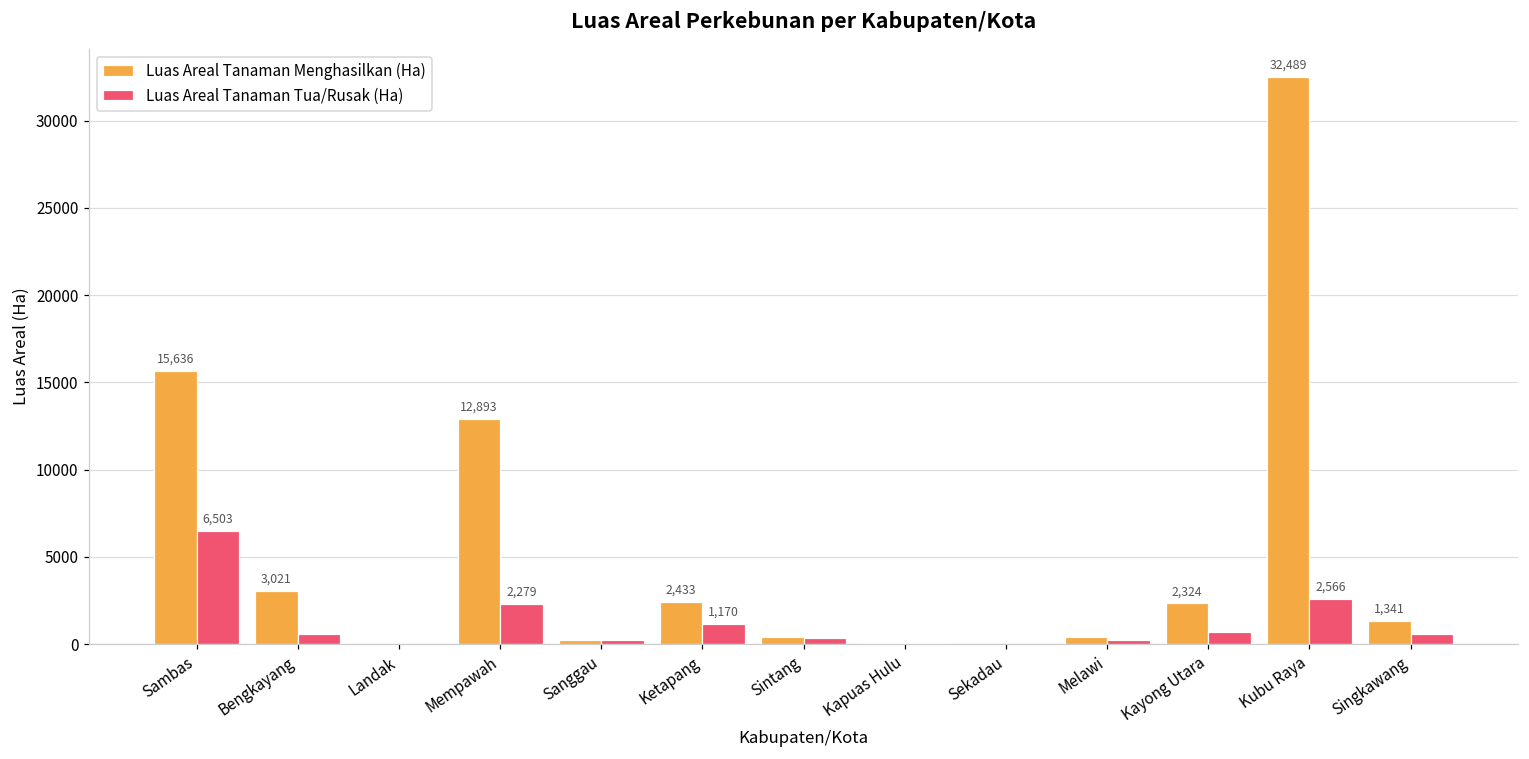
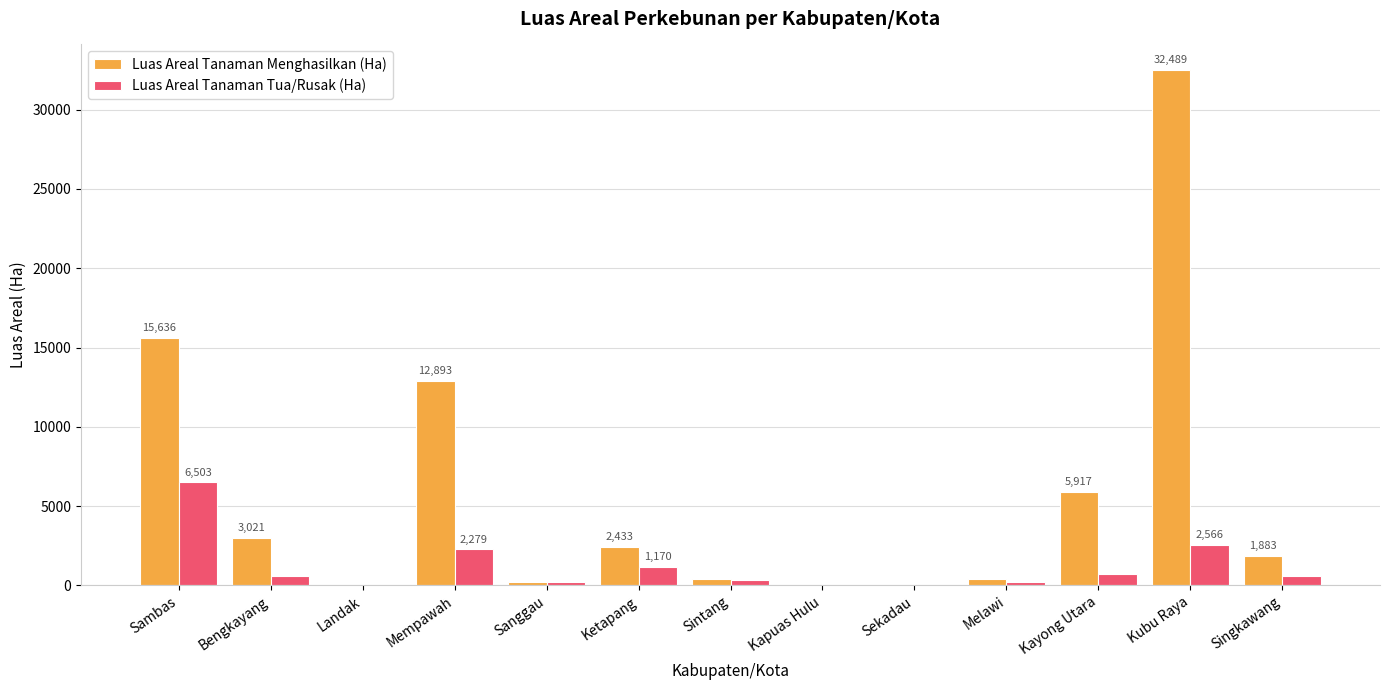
Luas Areal Tanaman Menghasilkan (Ha), Kayong Utara: 2,324 -> 5,917
Luas Areal Tanaman Menghasilkan (Ha), Singkawang: 1,341 -> 1,883
